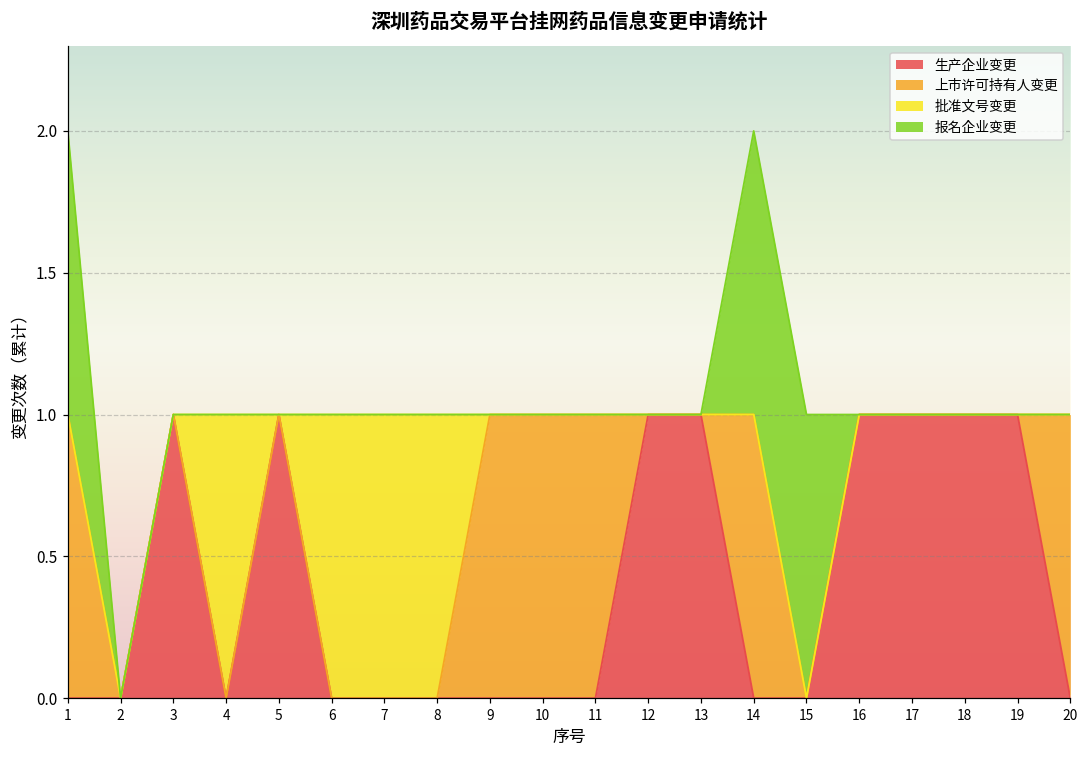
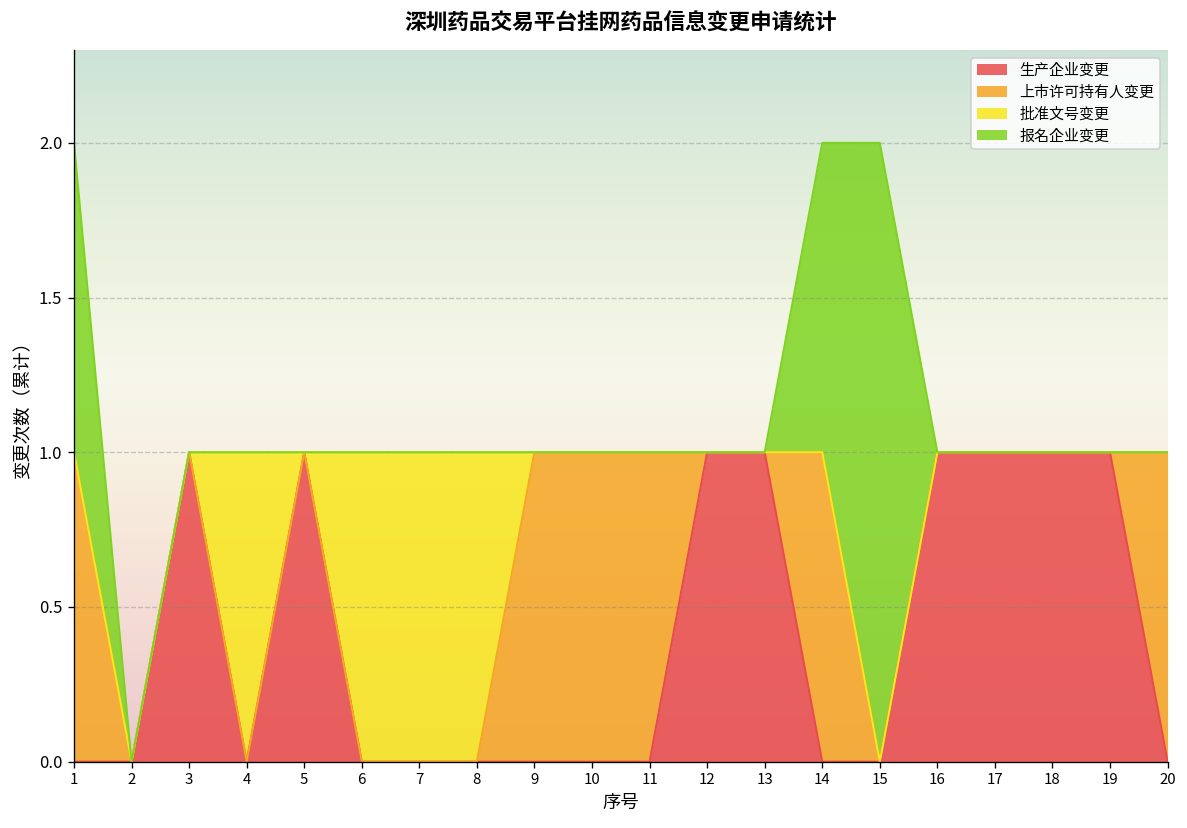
报名企业变更, 15: 1 -> 2
